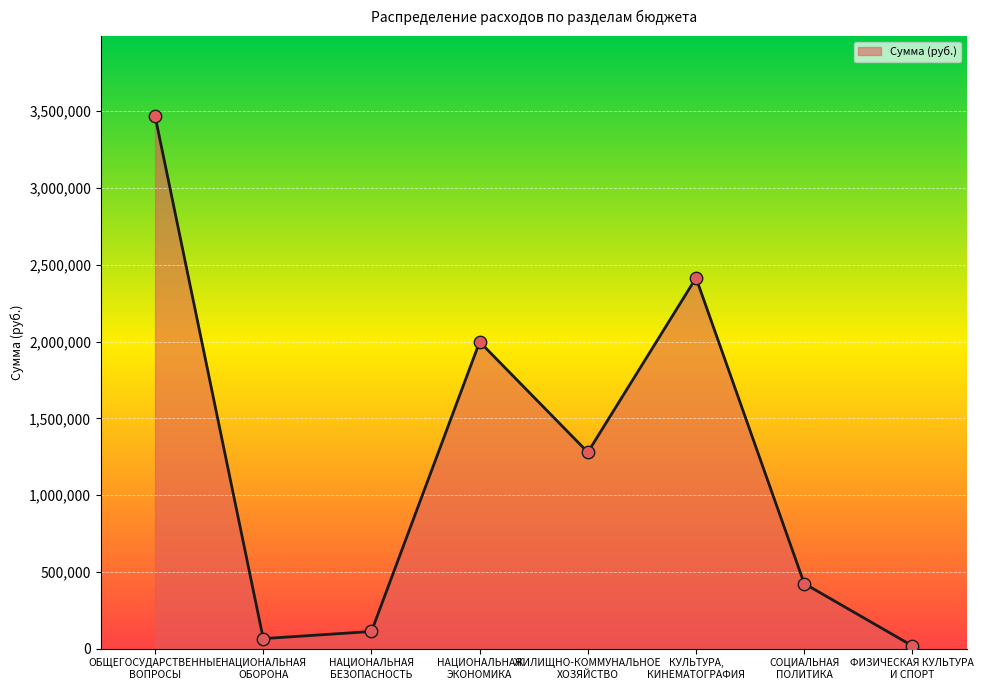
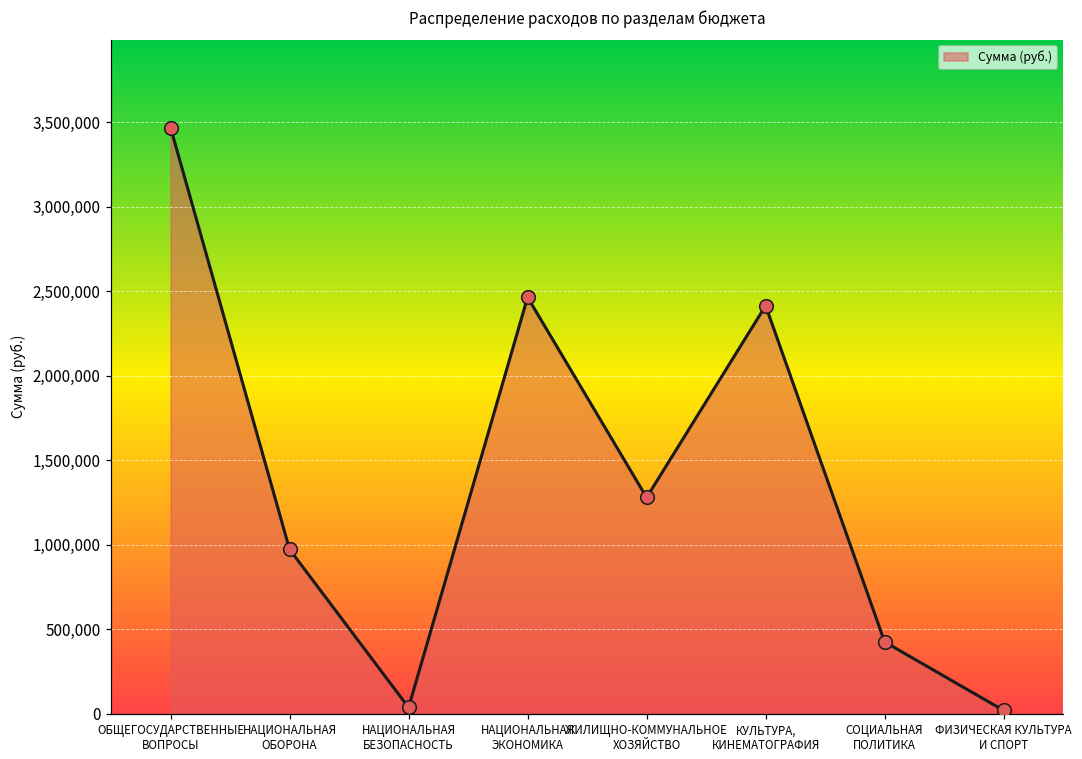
НАЦИОНАЛЬНАЯ ОБОРОНА: 70,000 -> 970,000
НАЦИОНАЛЬНАЯ БЕЗОПАСНОСТЬ: 110,000 -> 40,000
НАЦИОНАЛЬНАЯ ЭКОНОМИКА: 2,000,000 -> 2,460,000
